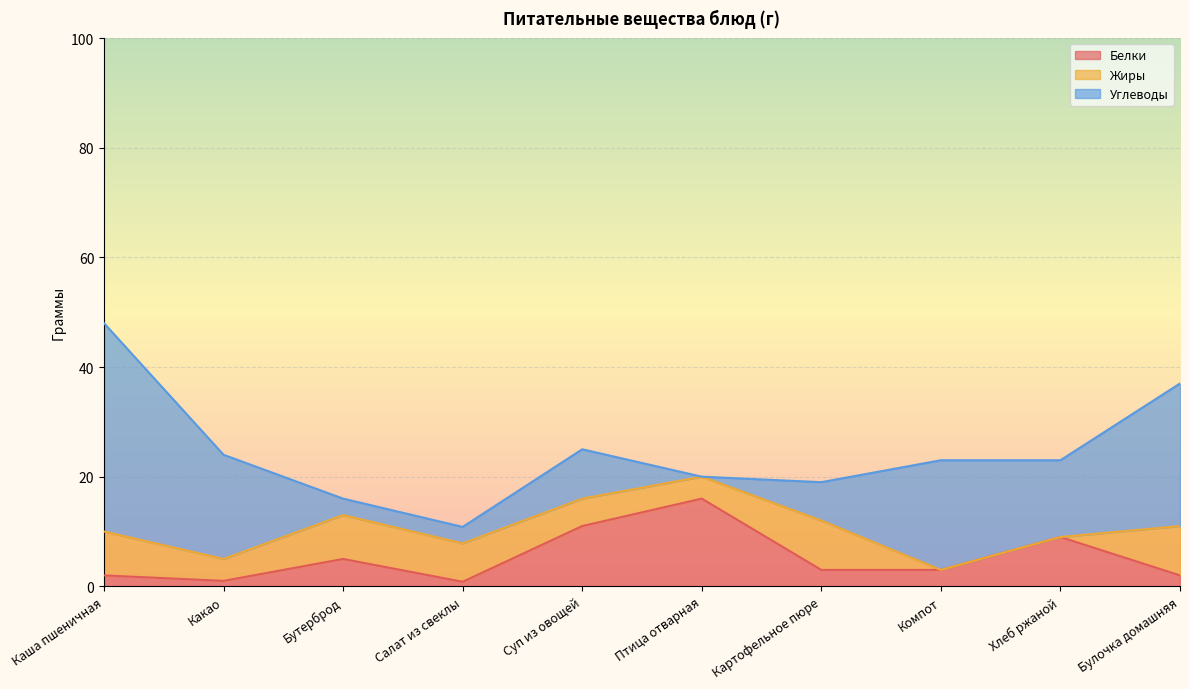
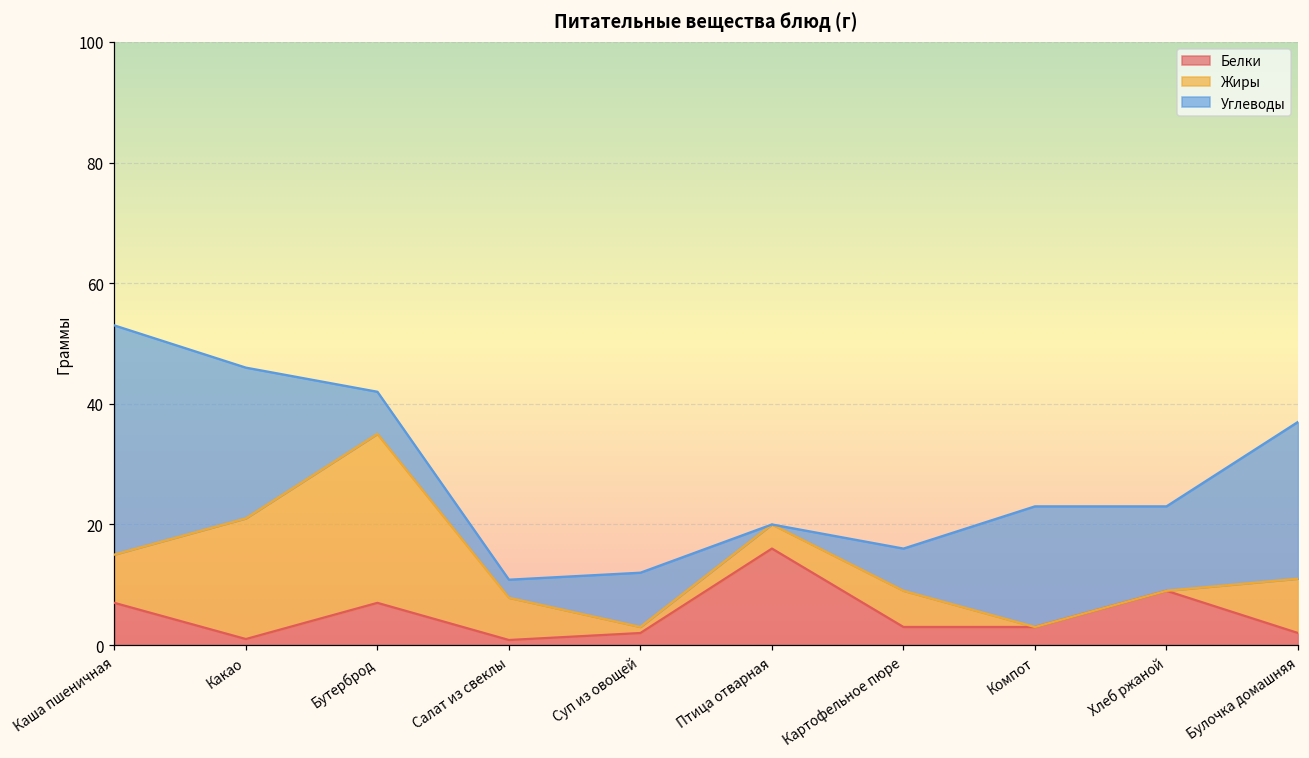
Белки, Каша пшеничная: 2 -> 7
Жиры, Какао: 4 -> 20
Углеводы, Какао: 19 -> 25
Белки, Бутерброд: 5 -> 7
Жиры, Бутерброд: 8 -> 28
Углеводы, Бутерброд: 3 -> 7
Белки, Суп из овощей: 11 -> 2
Жиры, Суп из овощей: 5 -> 1
Жиры, Картофельное пюре: 9 -> 6
